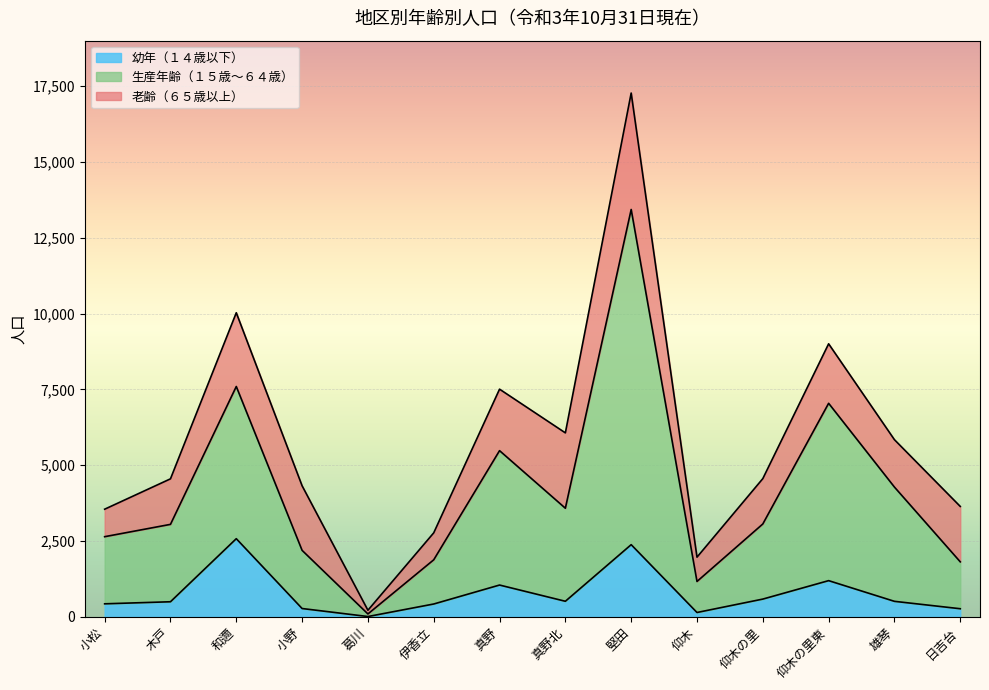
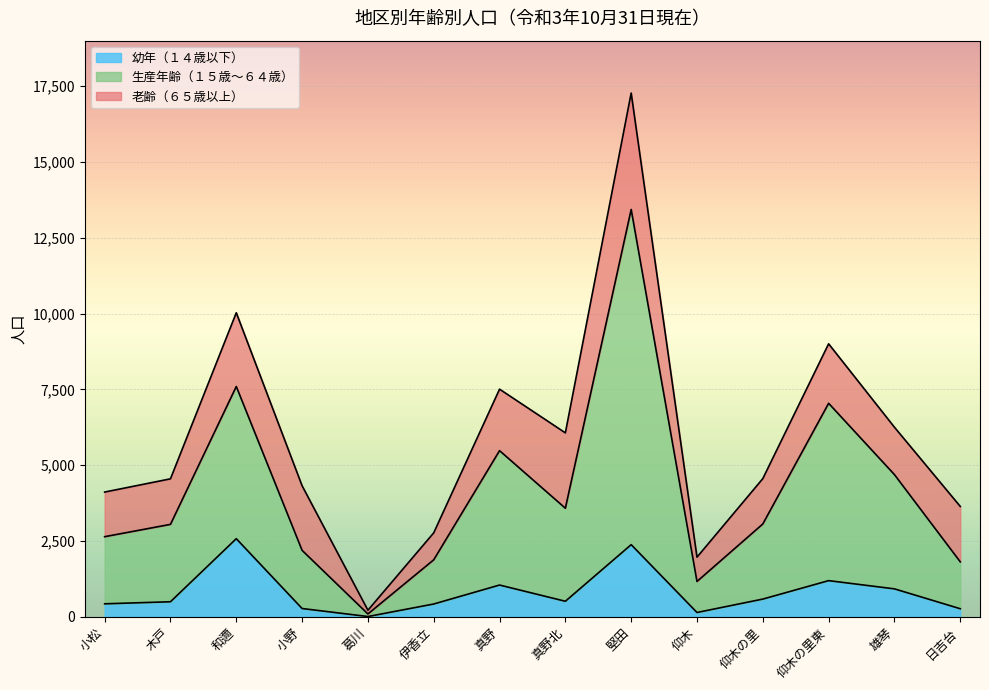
老齢（６５歳以上）, 小松: 900 -> 1,500
幼年（１４歳以下）, 雄琴: 500 -> 900
